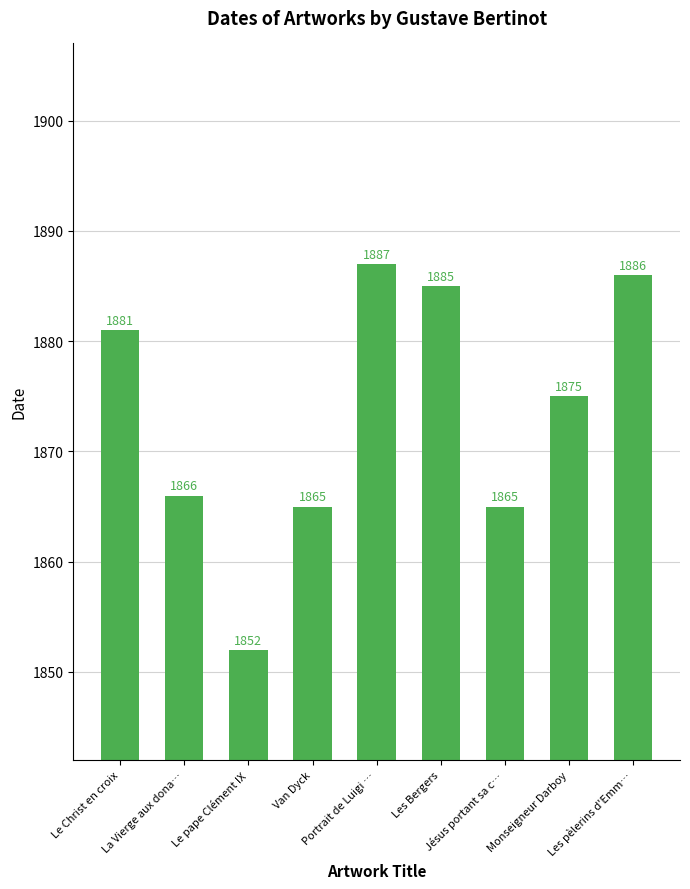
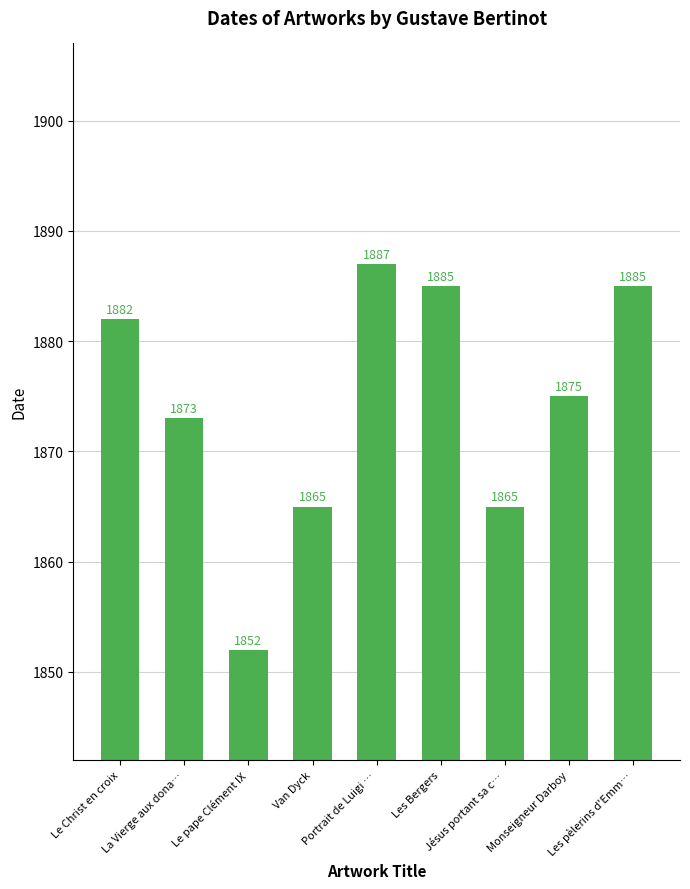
Le Christ en croix: 1881 -> 1882
La Vierge aux dona…: 1866 -> 1873
Les pèlerins d'Emm…: 1886 -> 1885
